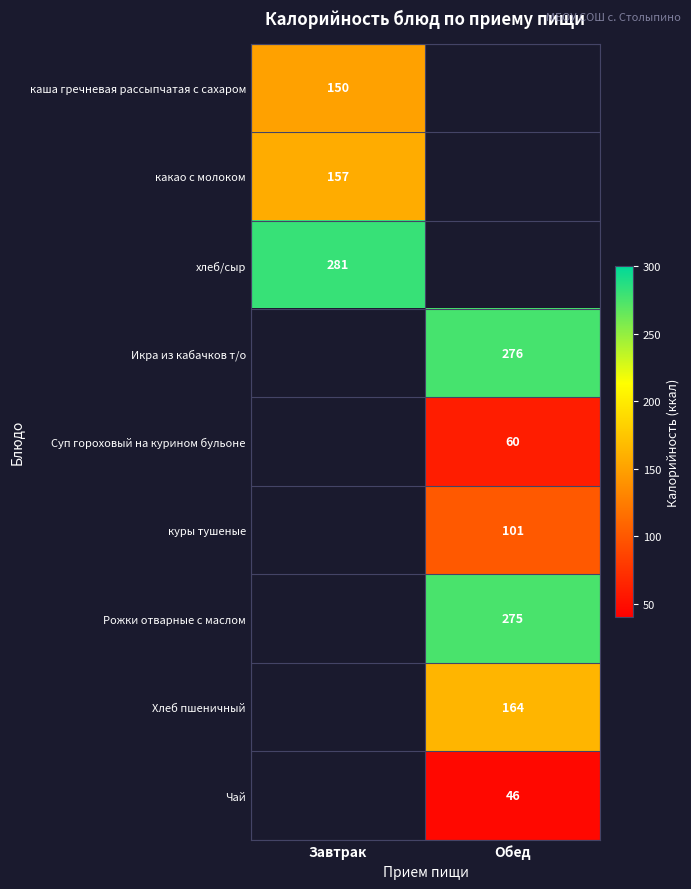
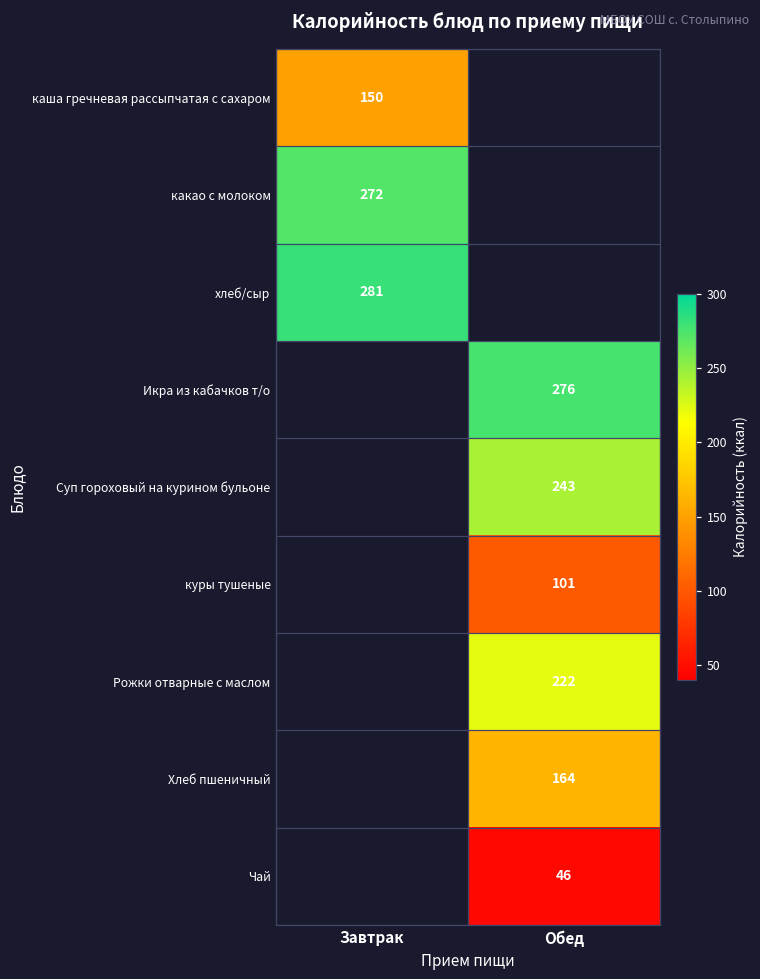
какао с молоком, Завтрак: 157 -> 272
Суп гороховый на курином бульоне, Обед: 60 -> 243
Рожки отварные с маслом, Обед: 275 -> 222
